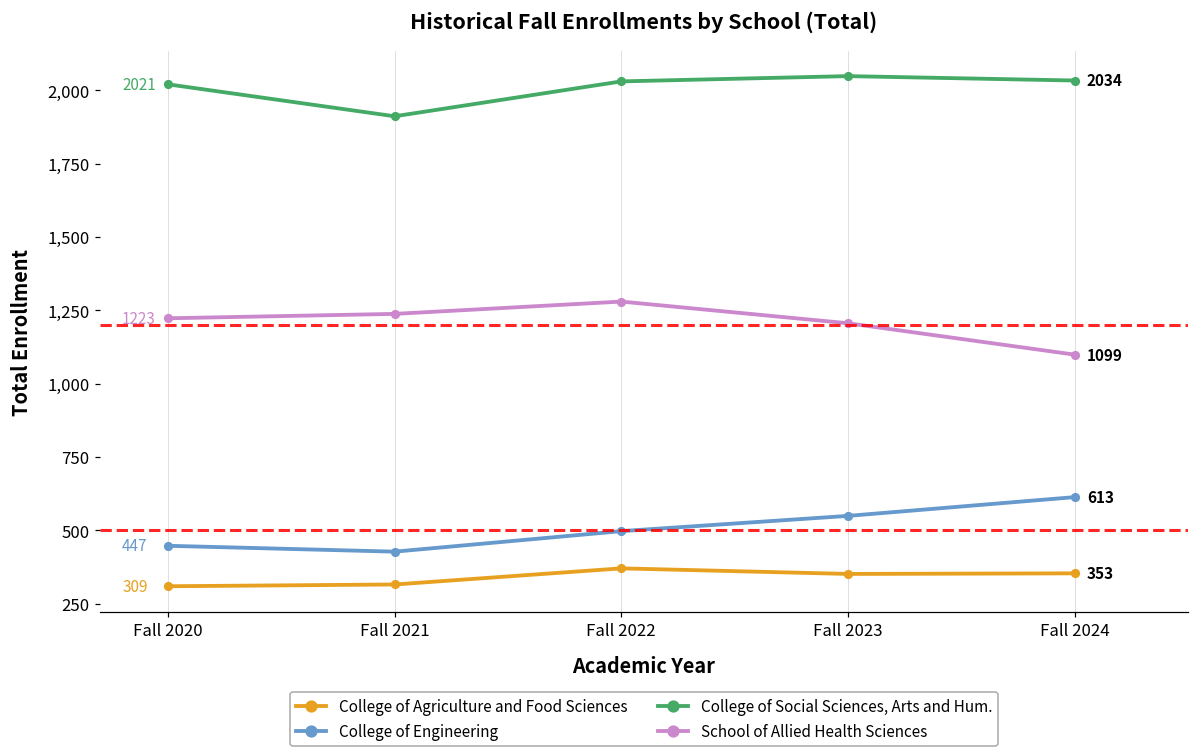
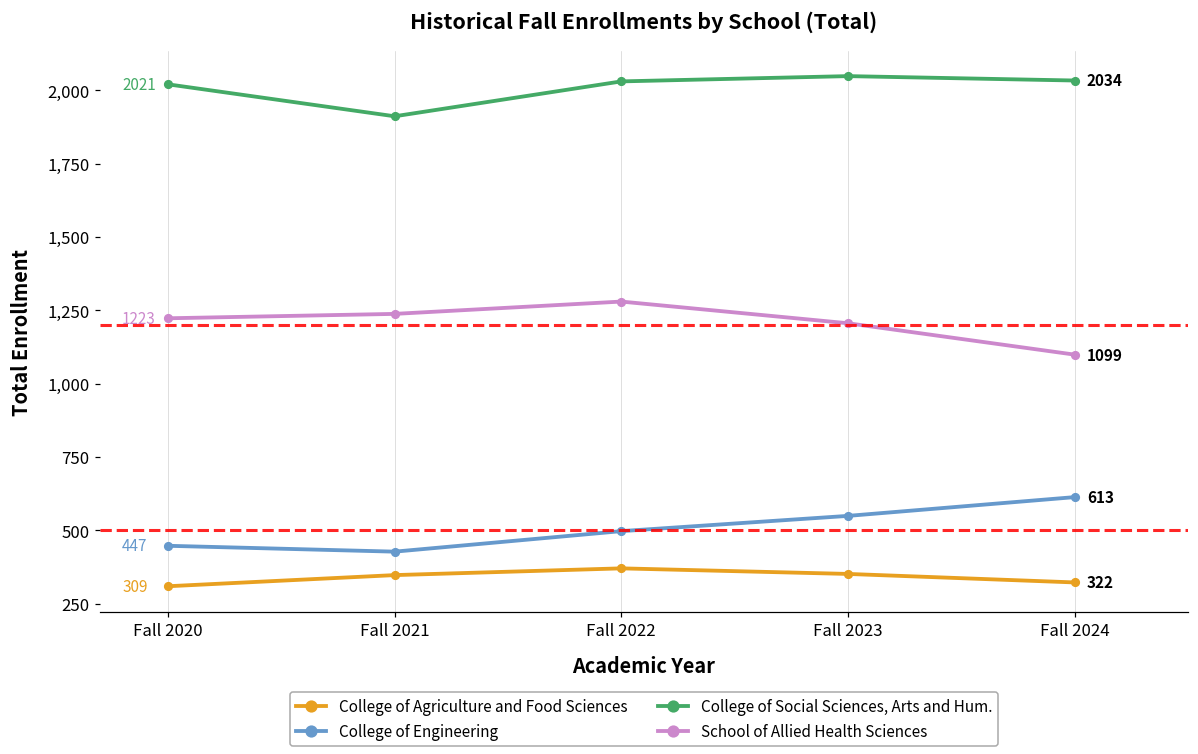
College of Agriculture and Food Sciences, Fall 2021: 320 -> 350
College of Agriculture and Food Sciences, Fall 2024: 353 -> 322
